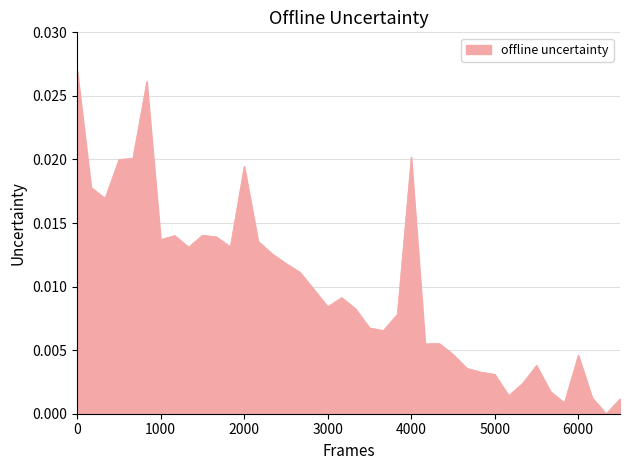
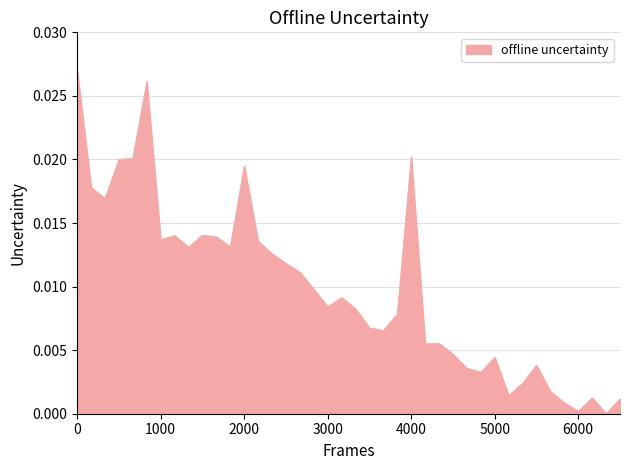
5000: 0.0031 -> 0.0044
6000: 0.0046 -> 0.0002
